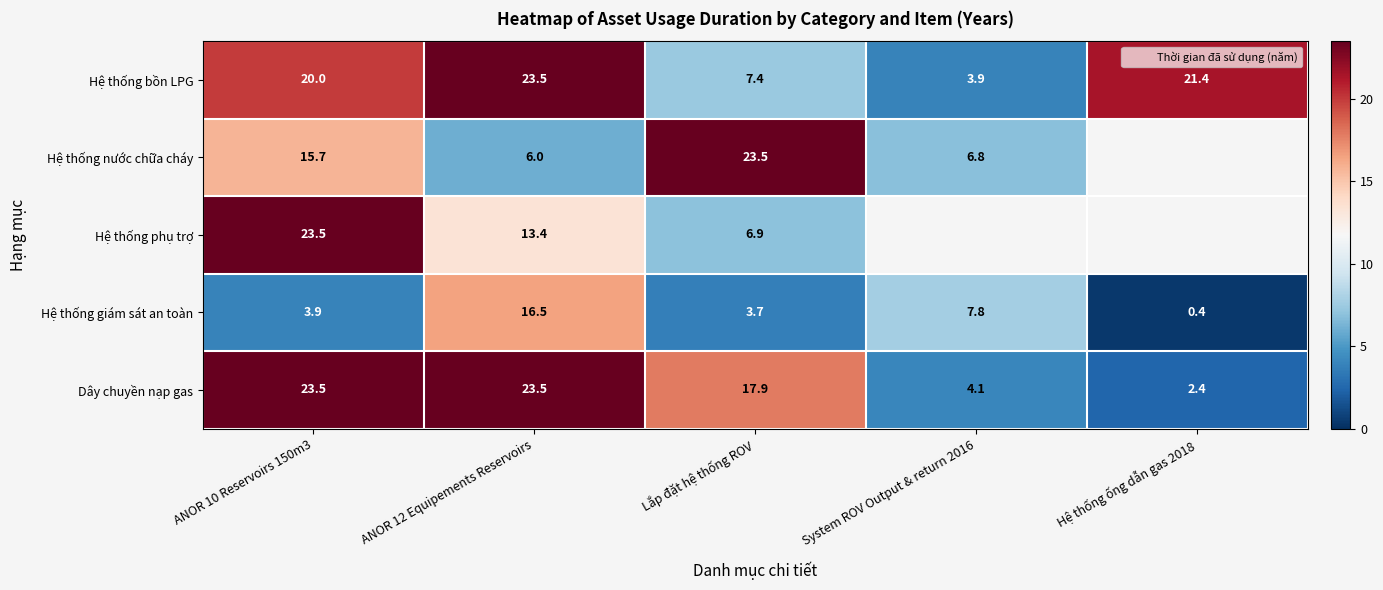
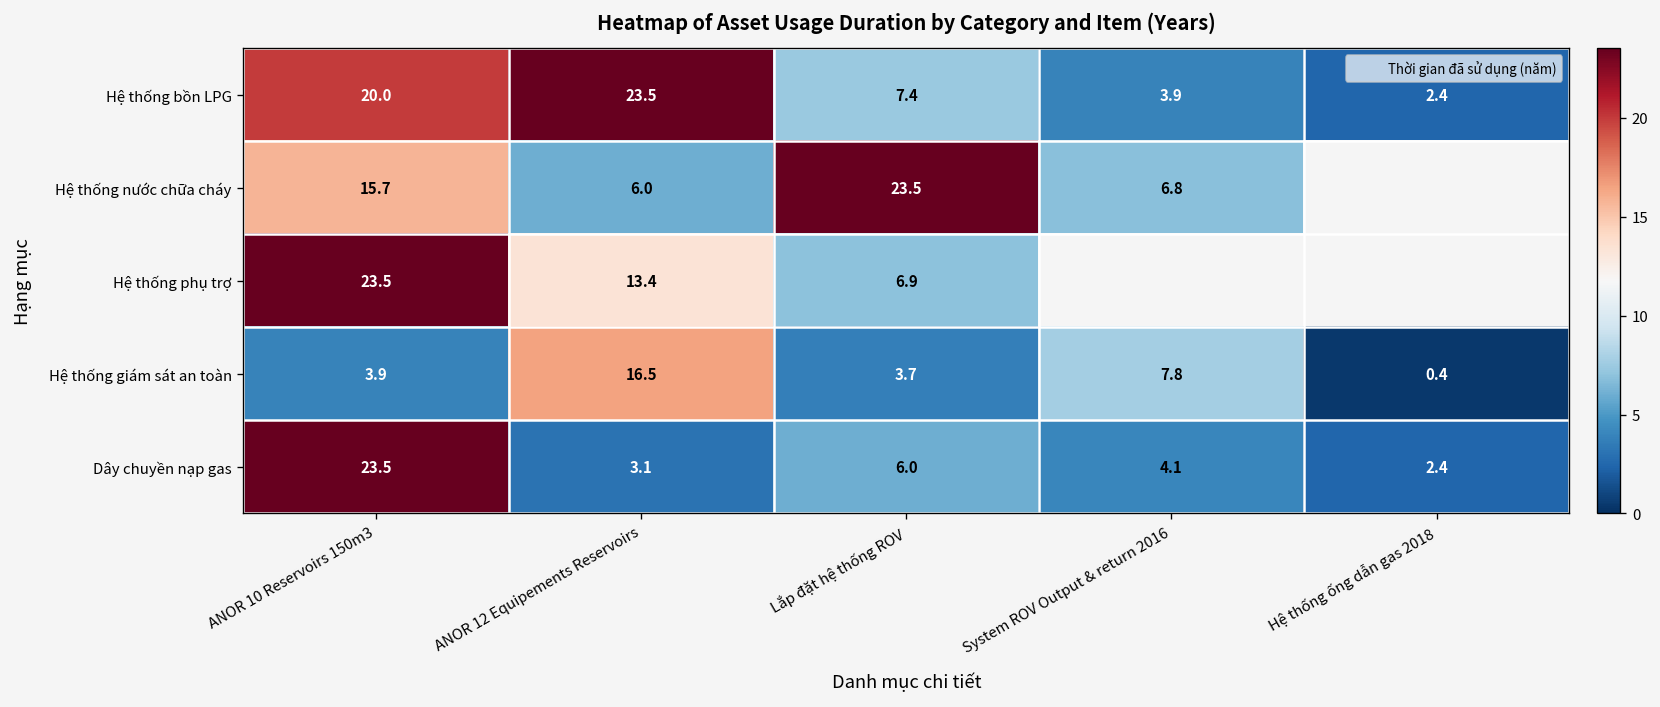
Hệ thống bồn LPG, Hệ thống ống dẫn gas 2018: 21.4 -> 2.4
Dây chuyền nạp gas, ANOR 12 Equipements Reservoirs: 23.5 -> 3.1
Dây chuyền nạp gas, Lắp đặt hệ thống ROV: 17.9 -> 6.0
